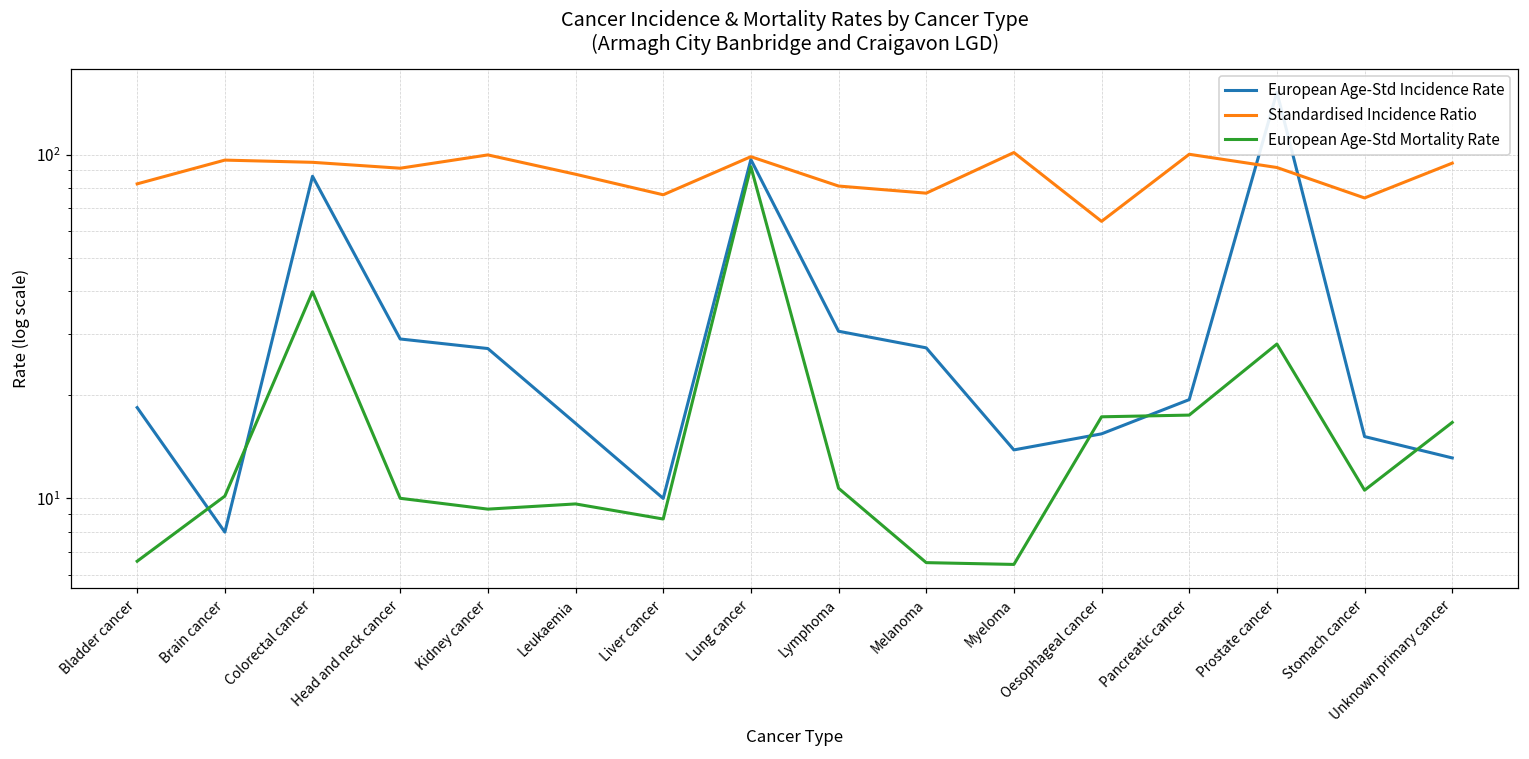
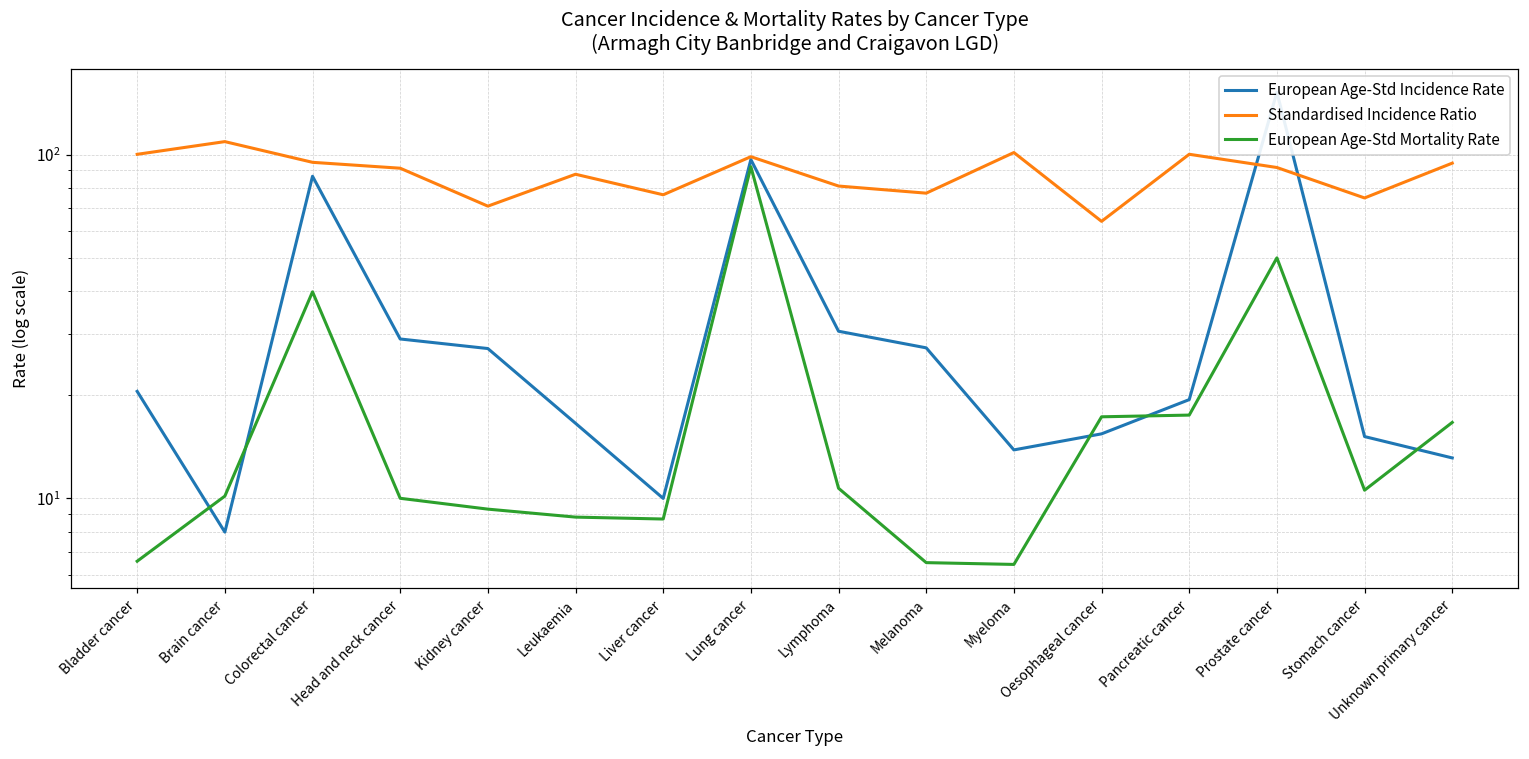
European Age-Std Incidence Rate, Bladder cancer: 18 -> 20
Standardised Incidence Ratio, Bladder cancer: 82 -> 100
Standardised Incidence Ratio, Brain cancer: 96 -> 109
Standardised Incidence Ratio, Kidney cancer: 100 -> 71
European Age-Std Mortality Rate, Leukaemia: 9.6 -> 8.8
European Age-Std Mortality Rate, Prostate cancer: 28 -> 50
